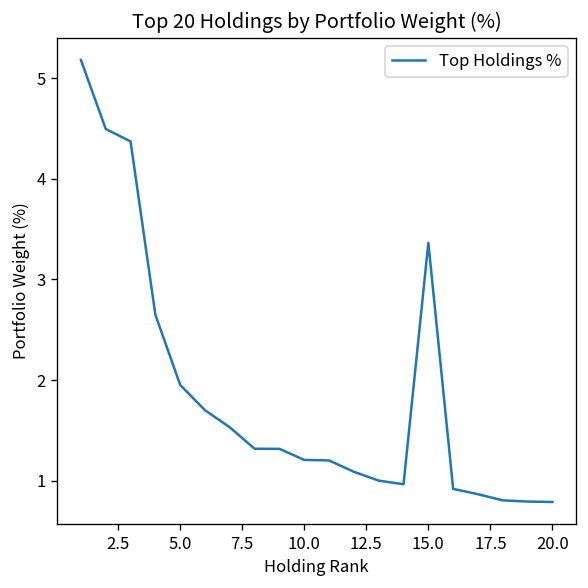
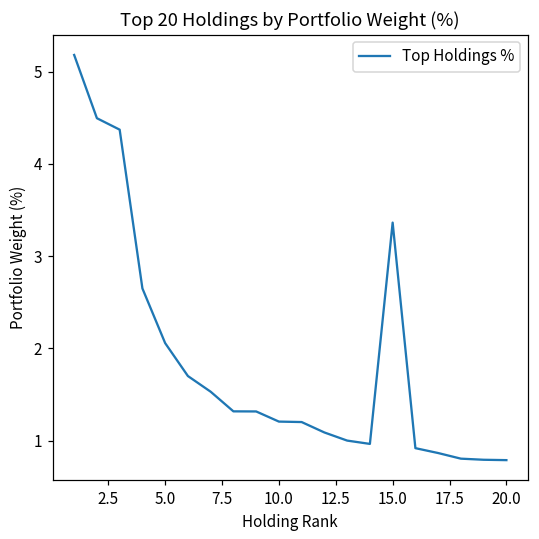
5.0: 2.0 -> 2.1
